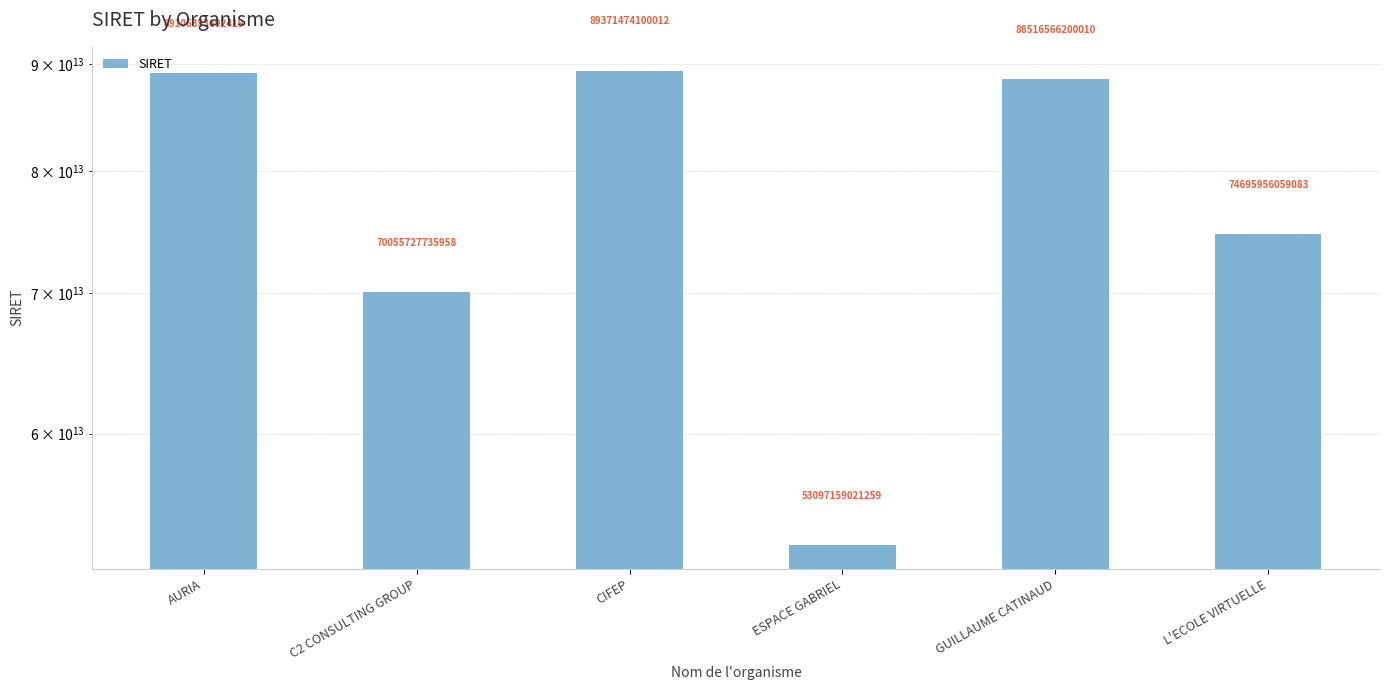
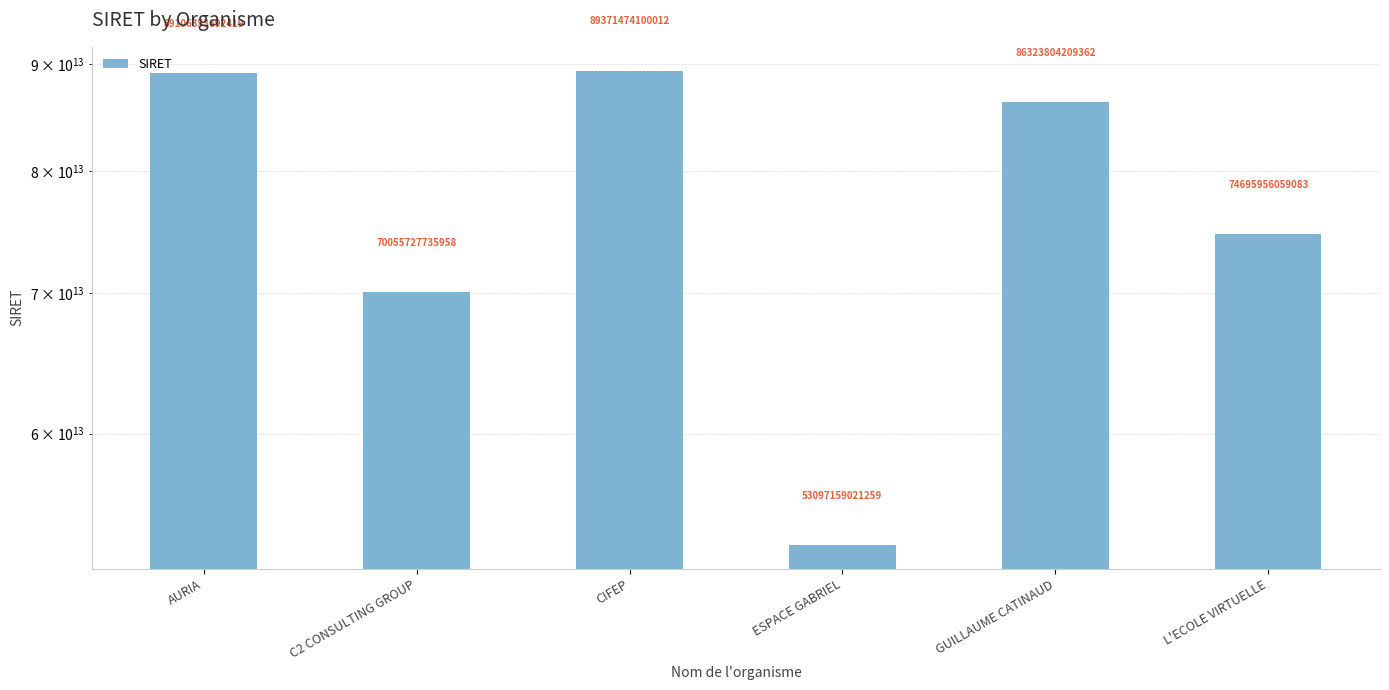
GUILLAUME CATINAUD: 88516566200010 -> 86323804209362
